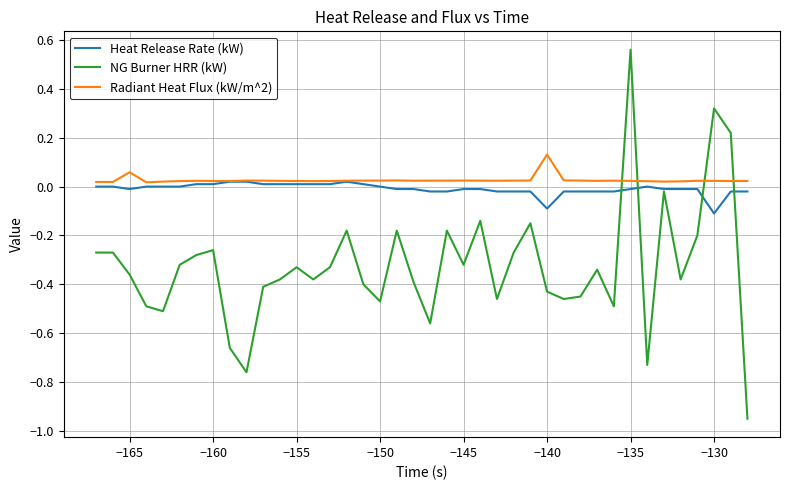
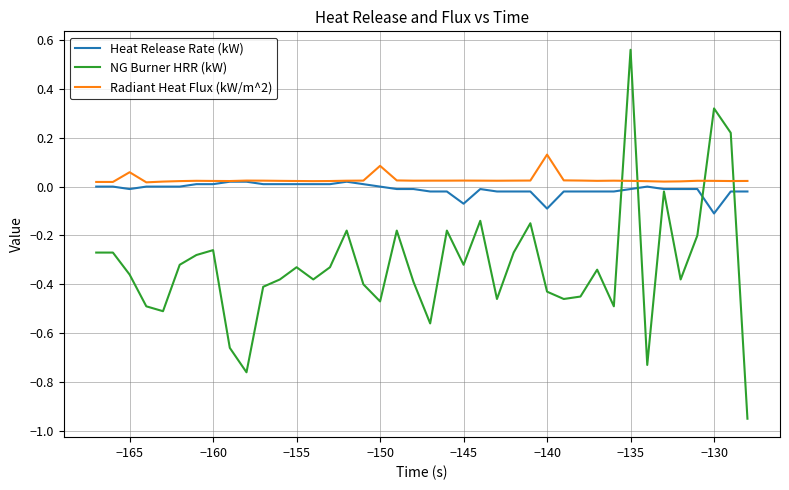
Radiant Heat Flux (kW/m^2), −150: 0.02 -> 0.08
Heat Release Rate (kW), −145: -0.01 -> -0.07
